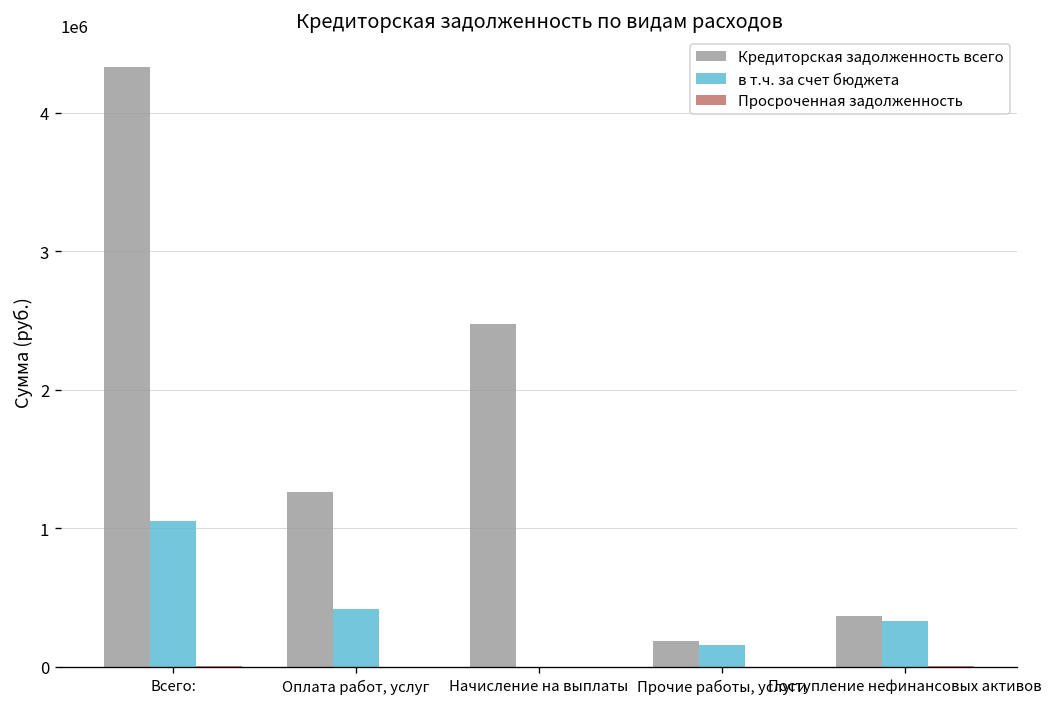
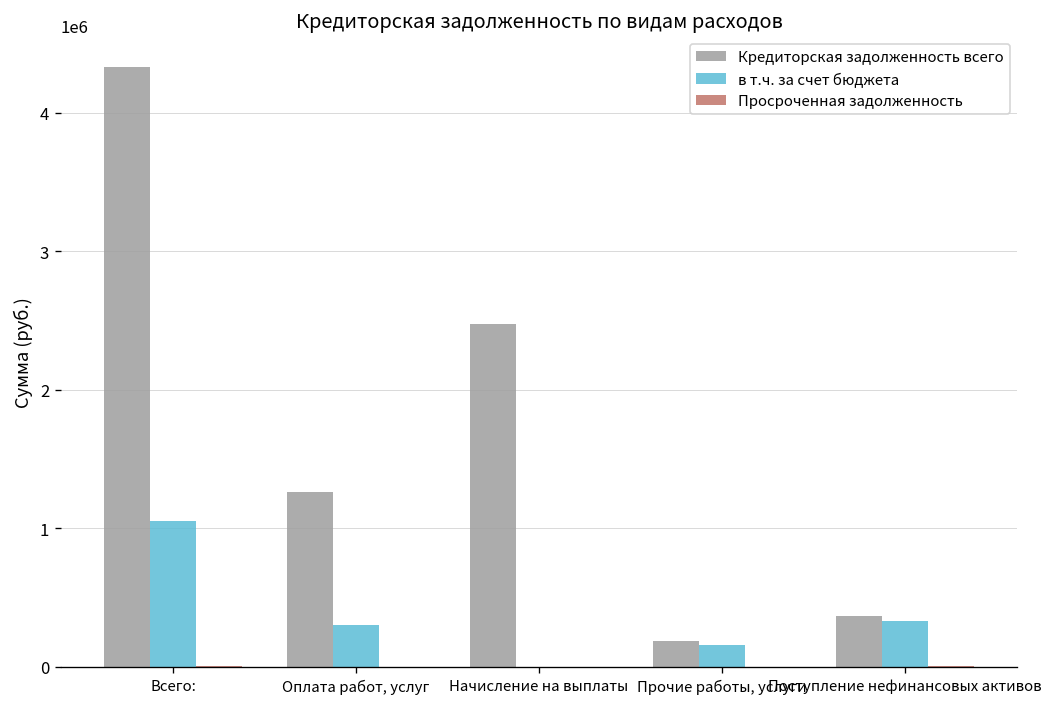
в т.ч. за счет бюджета, Оплата работ, услуг: 420000 -> 300000
